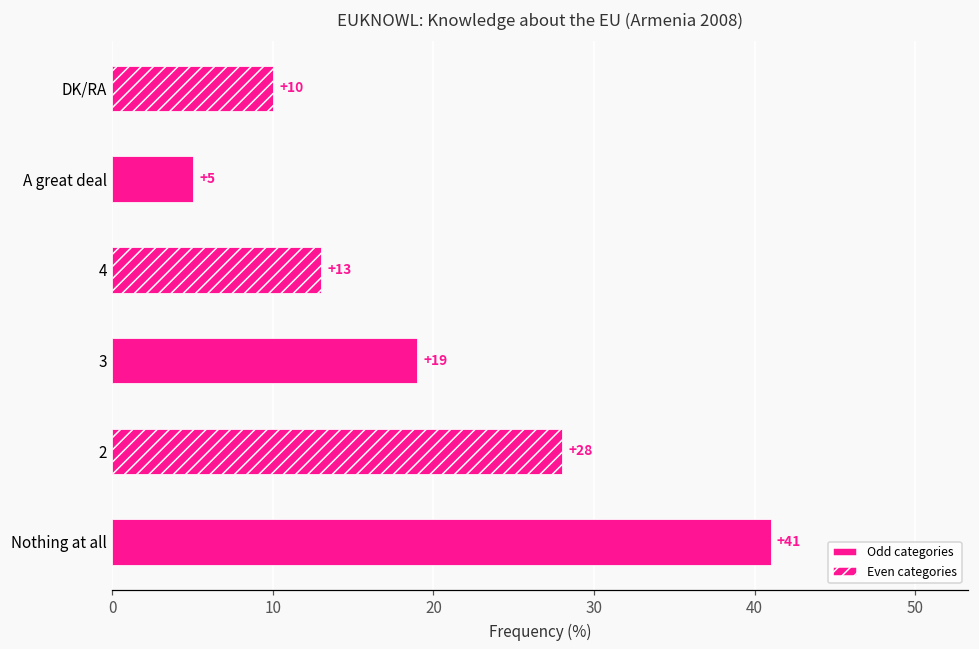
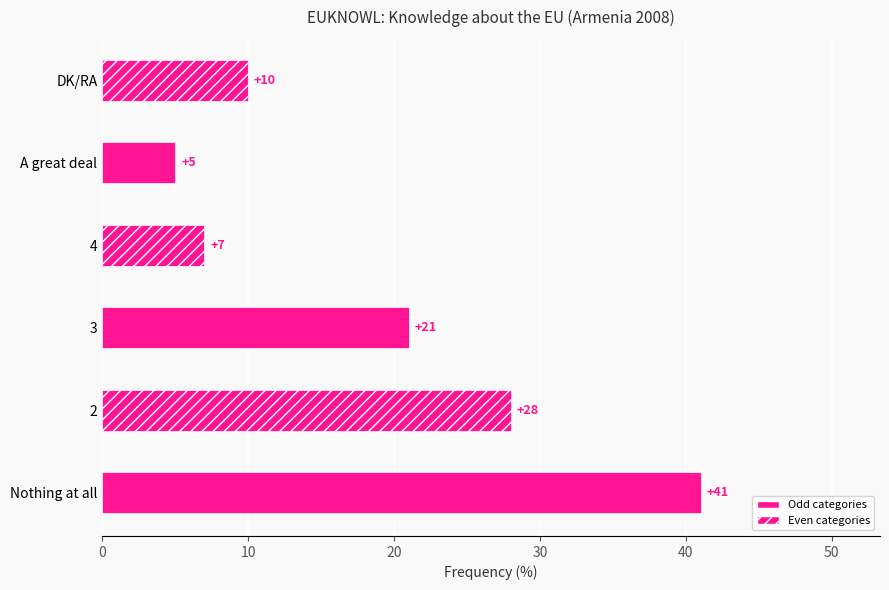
4: +13 -> +7
3: +19 -> +21
